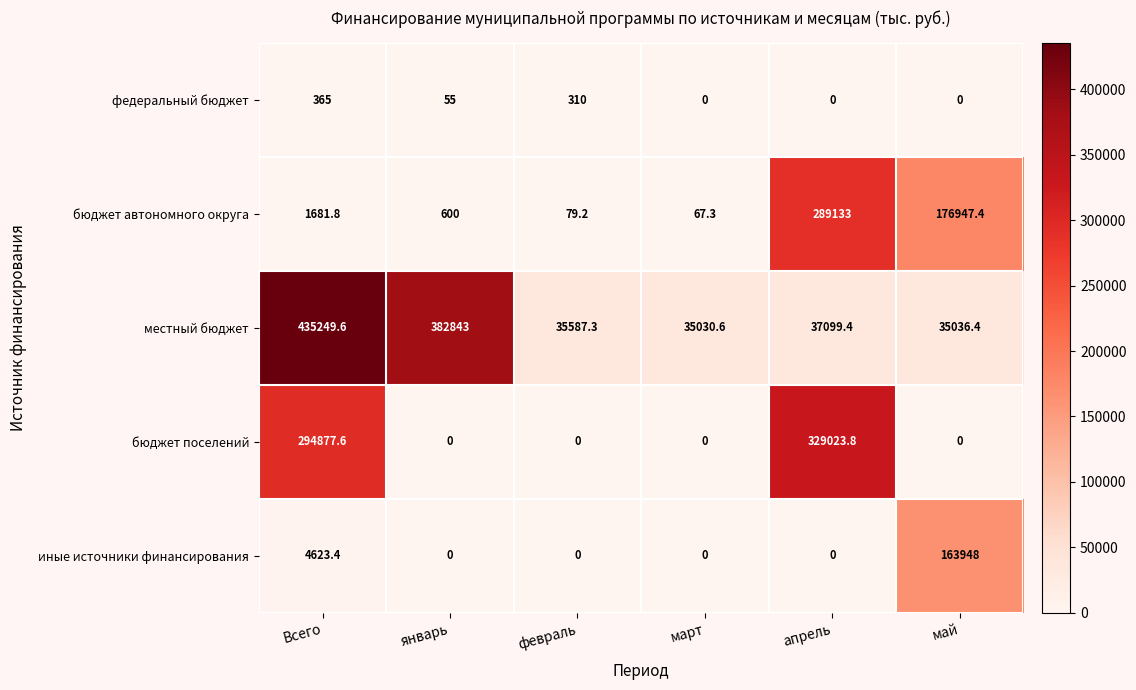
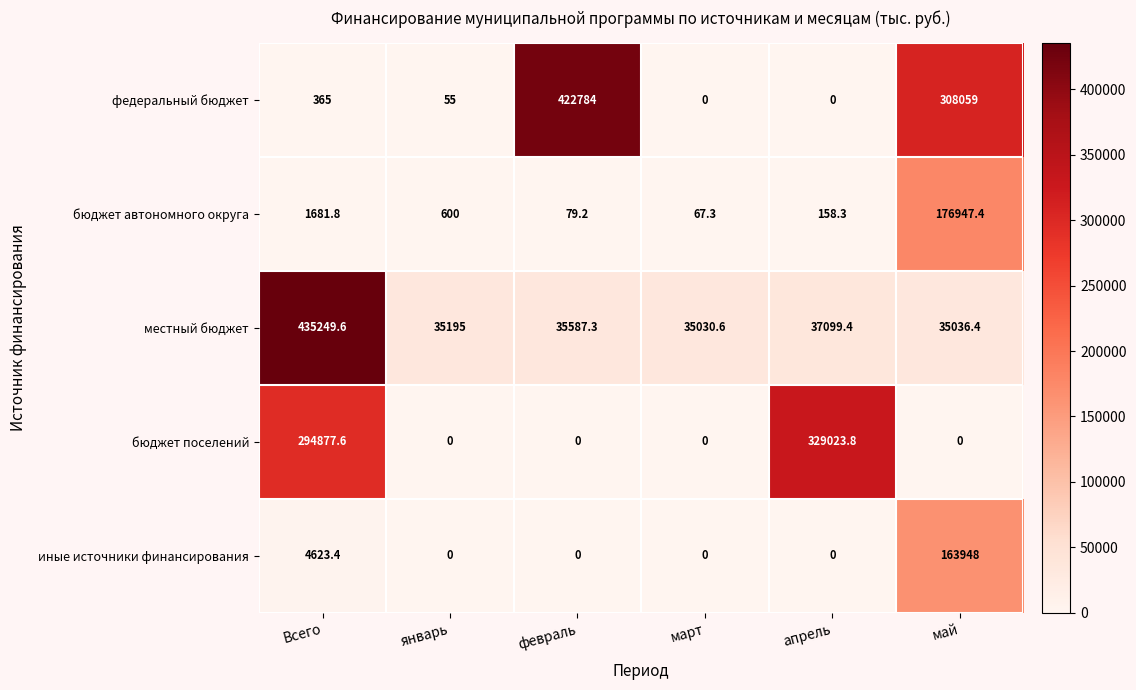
федеральный бюджет, февраль: 310 -> 422784
федеральный бюджет, май: 0 -> 308059
бюджет автономного округа, апрель: 289133 -> 158.3
местный бюджет, январь: 382843 -> 35195
